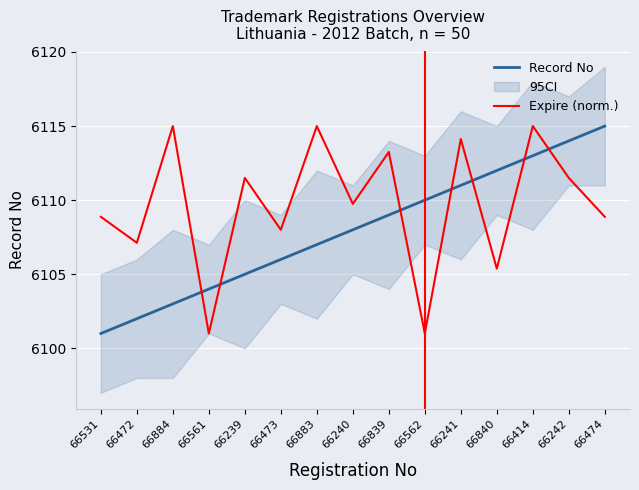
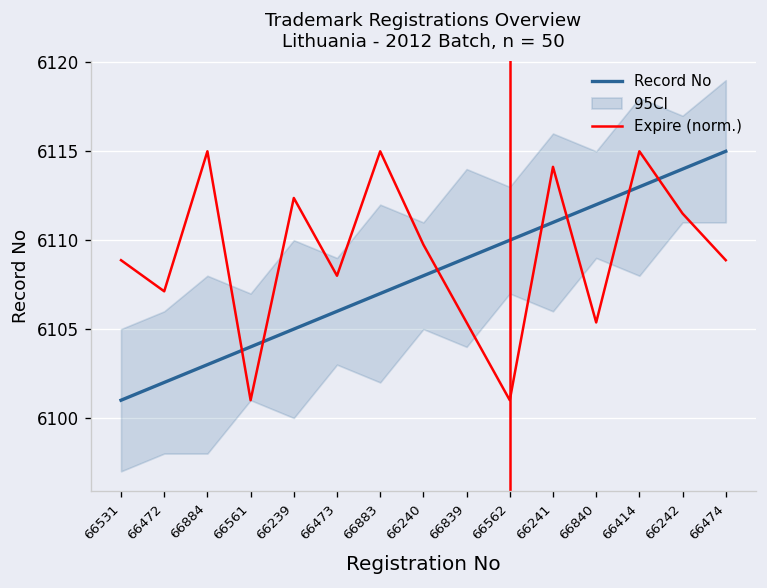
Expire (norm.), 66239: 6111.5 -> 6112.4
Expire (norm.), 66839: 6113.3 -> 6105.4
